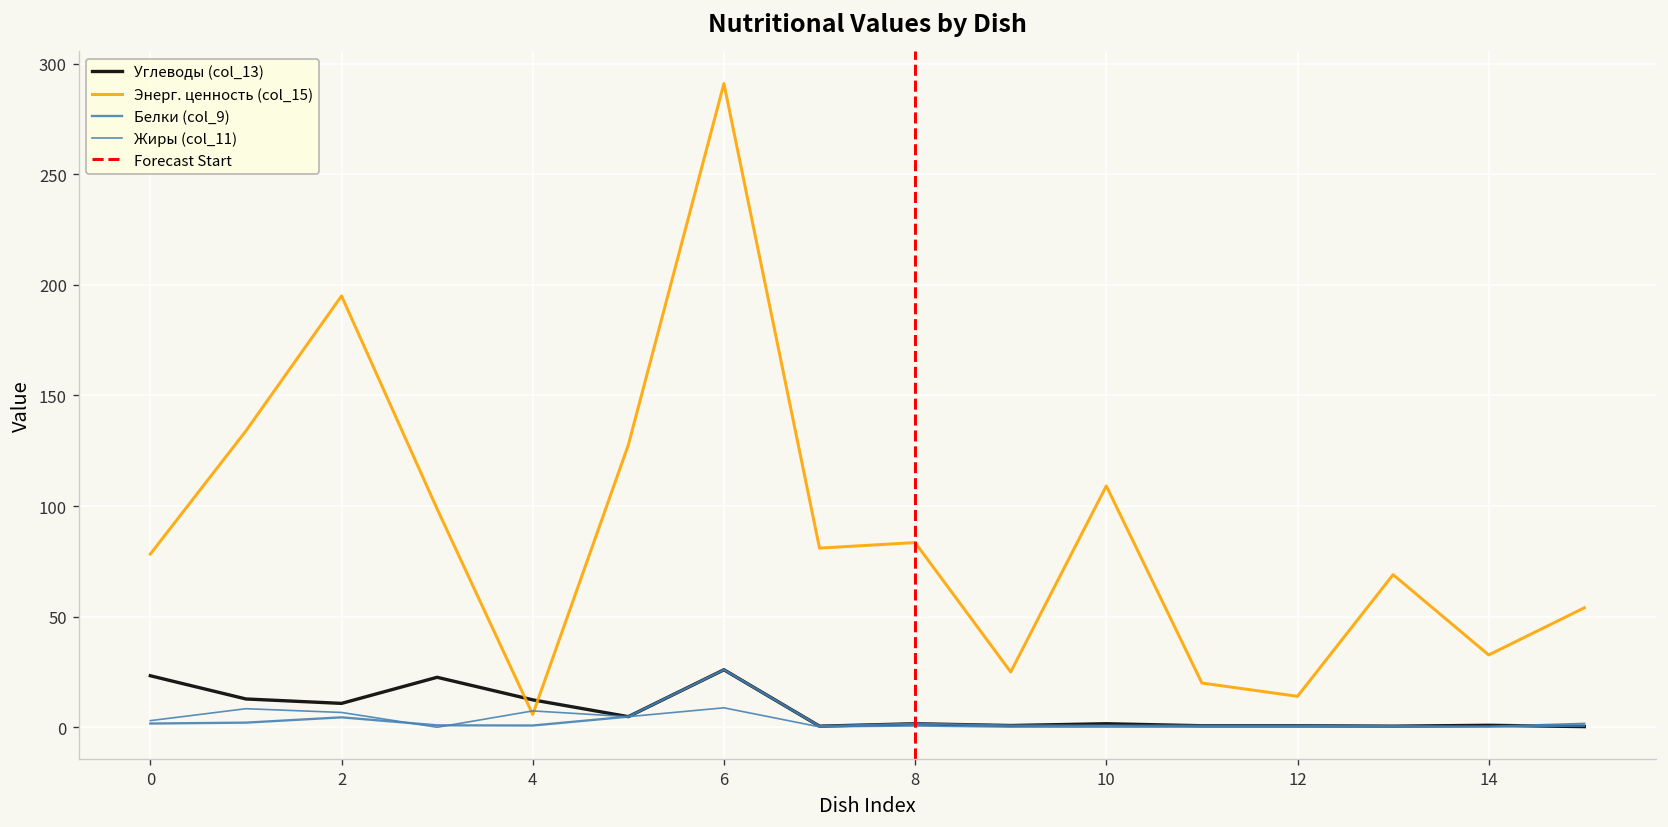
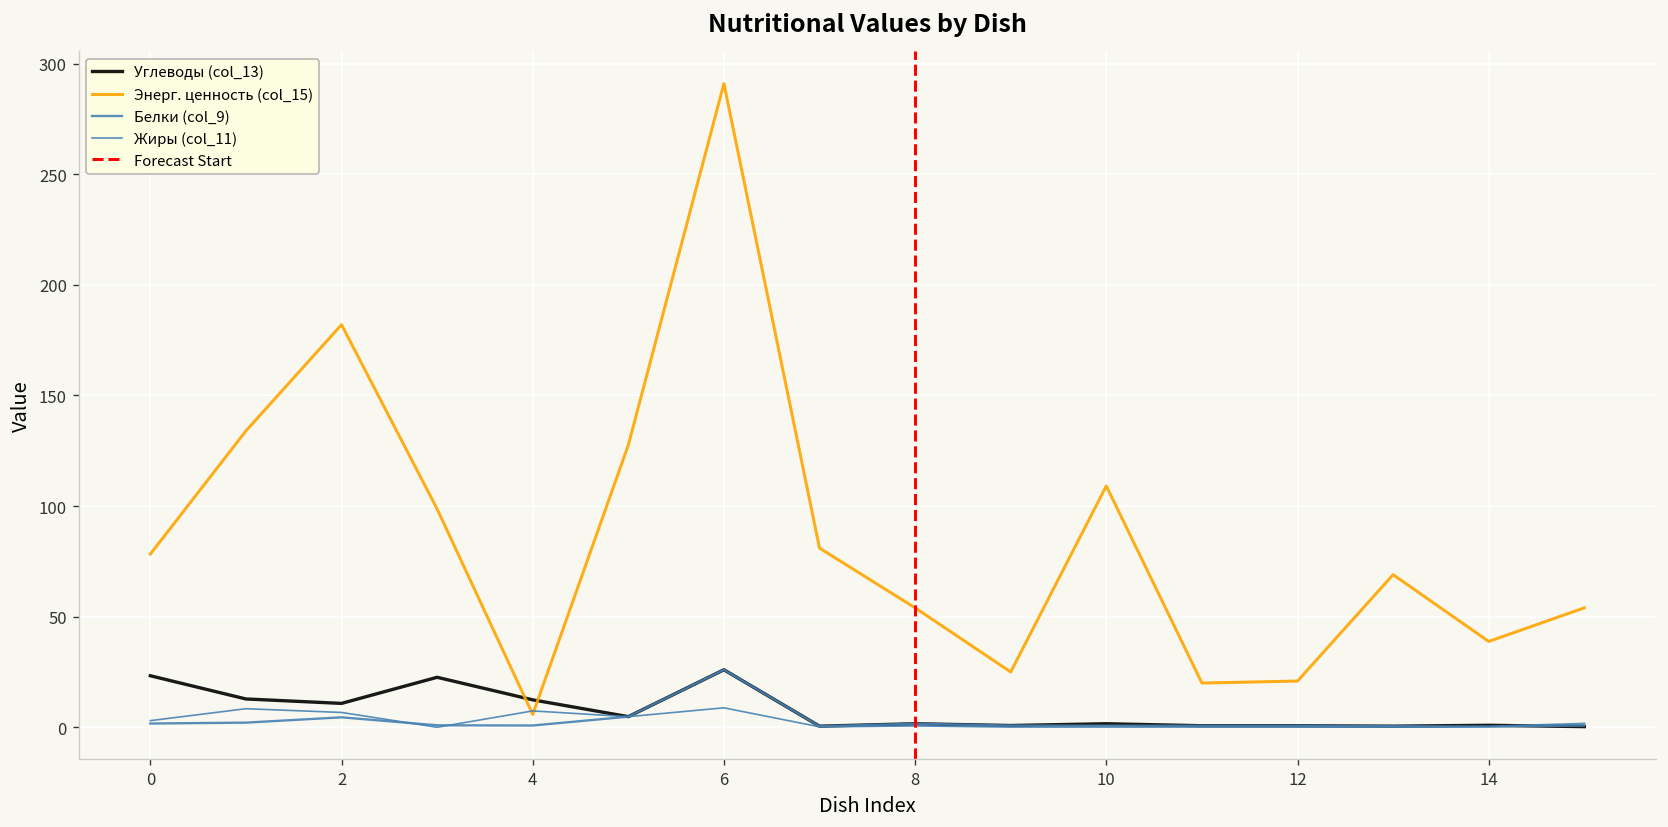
Энерг. ценность (col_15), 2: 195 -> 182
Энерг. ценность (col_15), 8: 84 -> 54
Энерг. ценность (col_15), 12: 14 -> 21
Энерг. ценность (col_15), 14: 33 -> 39
